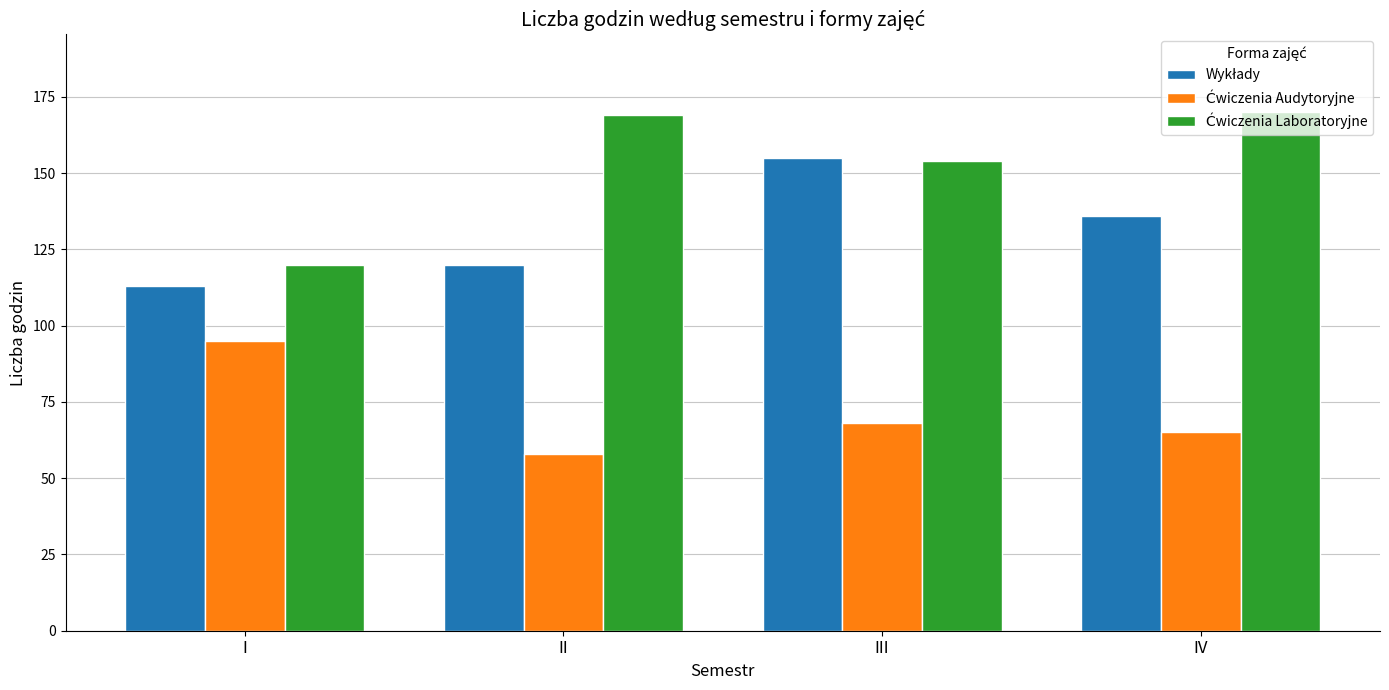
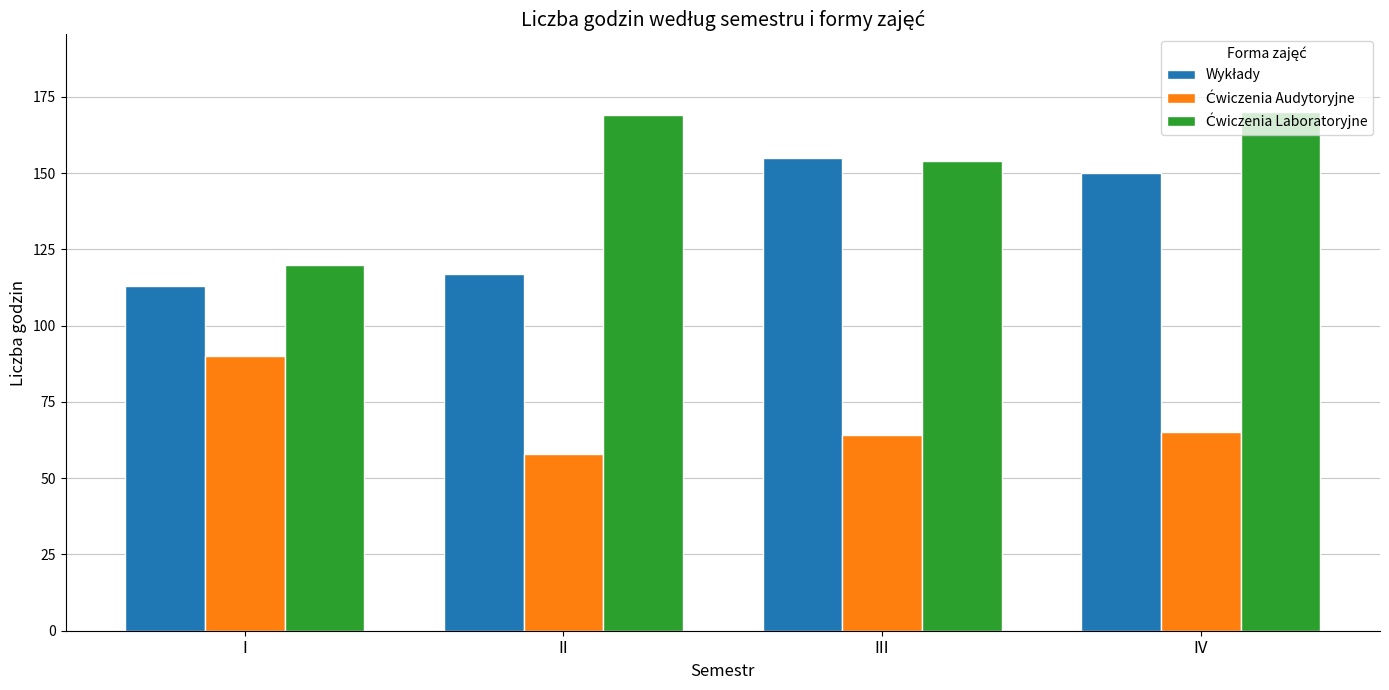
Ćwiczenia Audytoryjne, I: 95 -> 90
Wykłady, II: 120 -> 117
Ćwiczenia Audytoryjne, III: 68 -> 64
Wykłady, IV: 136 -> 150
